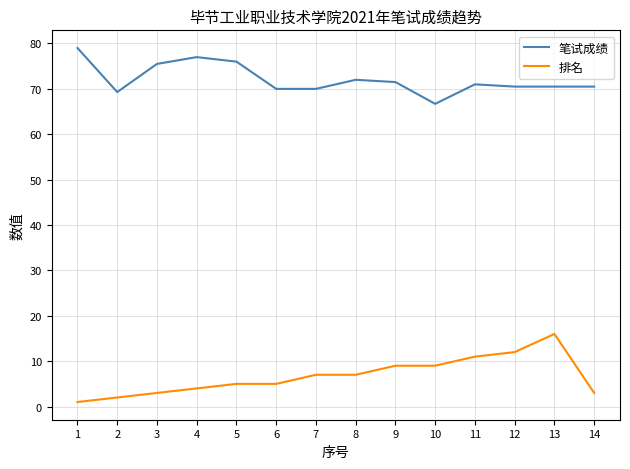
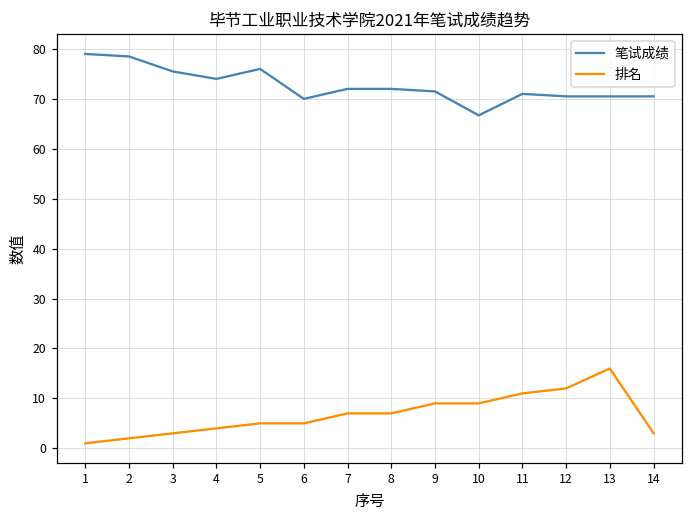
笔试成绩, 2: 69 -> 79
笔试成绩, 4: 77 -> 74
笔试成绩, 7: 70 -> 72
